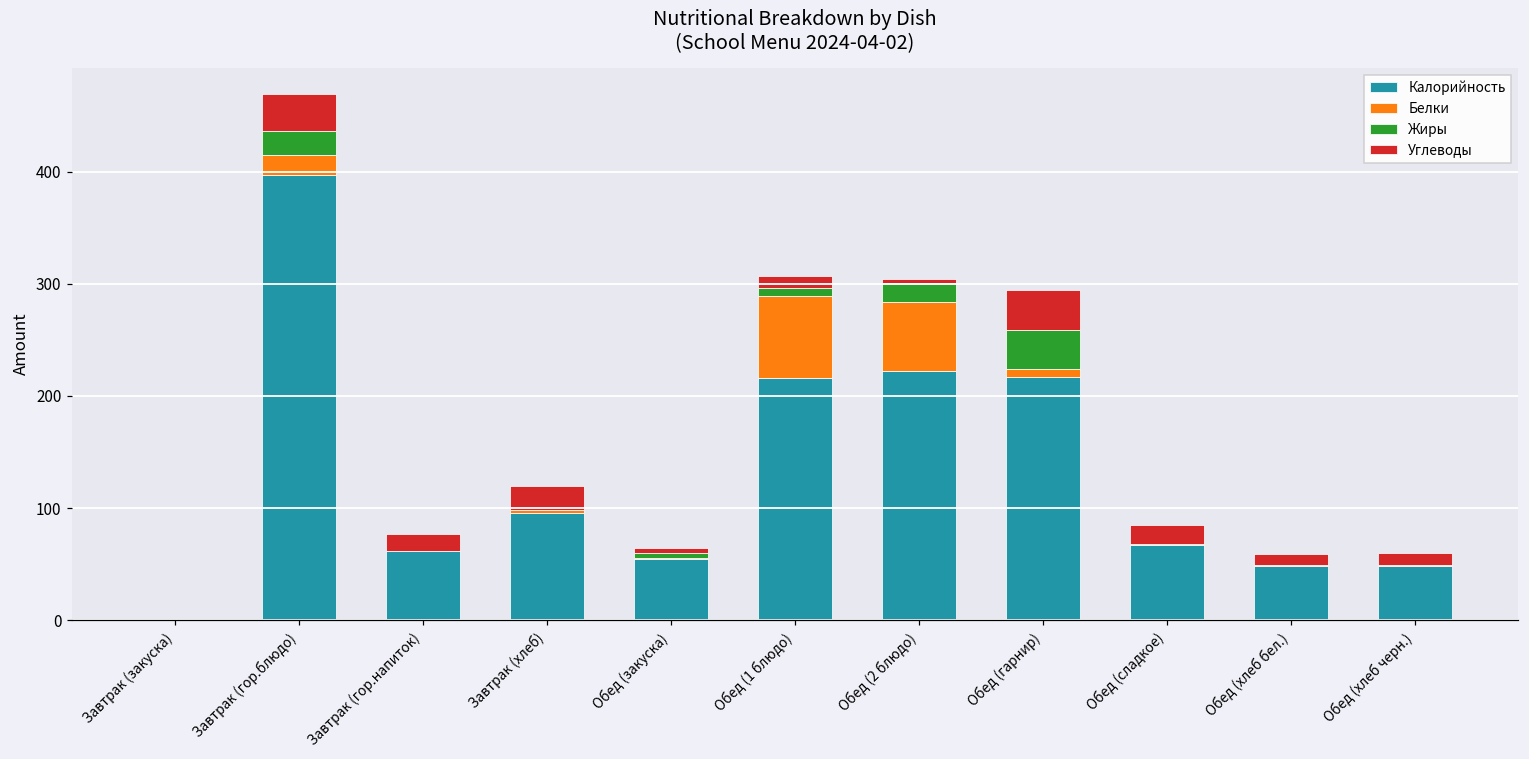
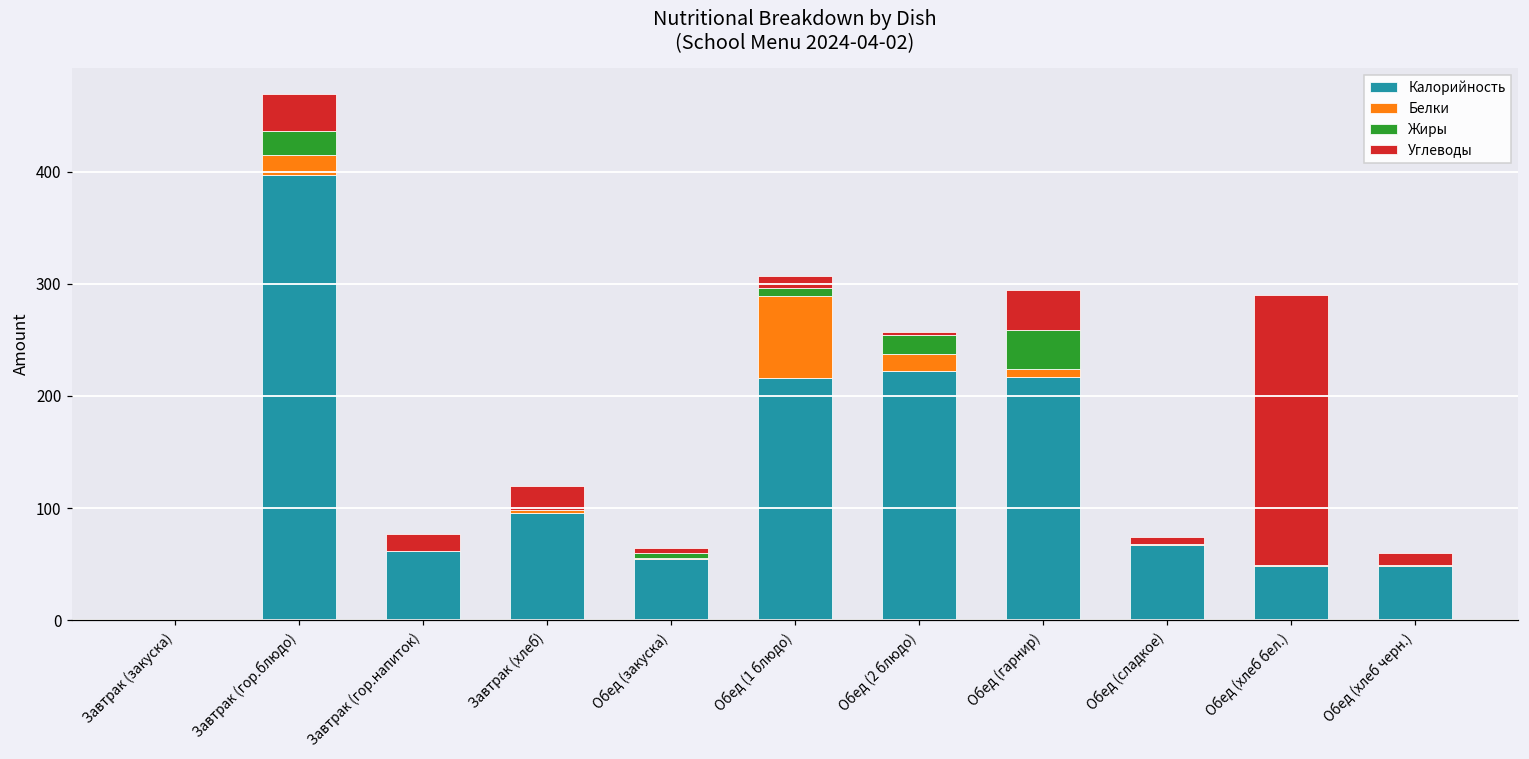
Белки, Обед (2 блюдо): 62 -> 15
Углеводы, Обед (сладкое): 17 -> 6
Углеводы, Обед (хлеб бел.): 10 -> 241
